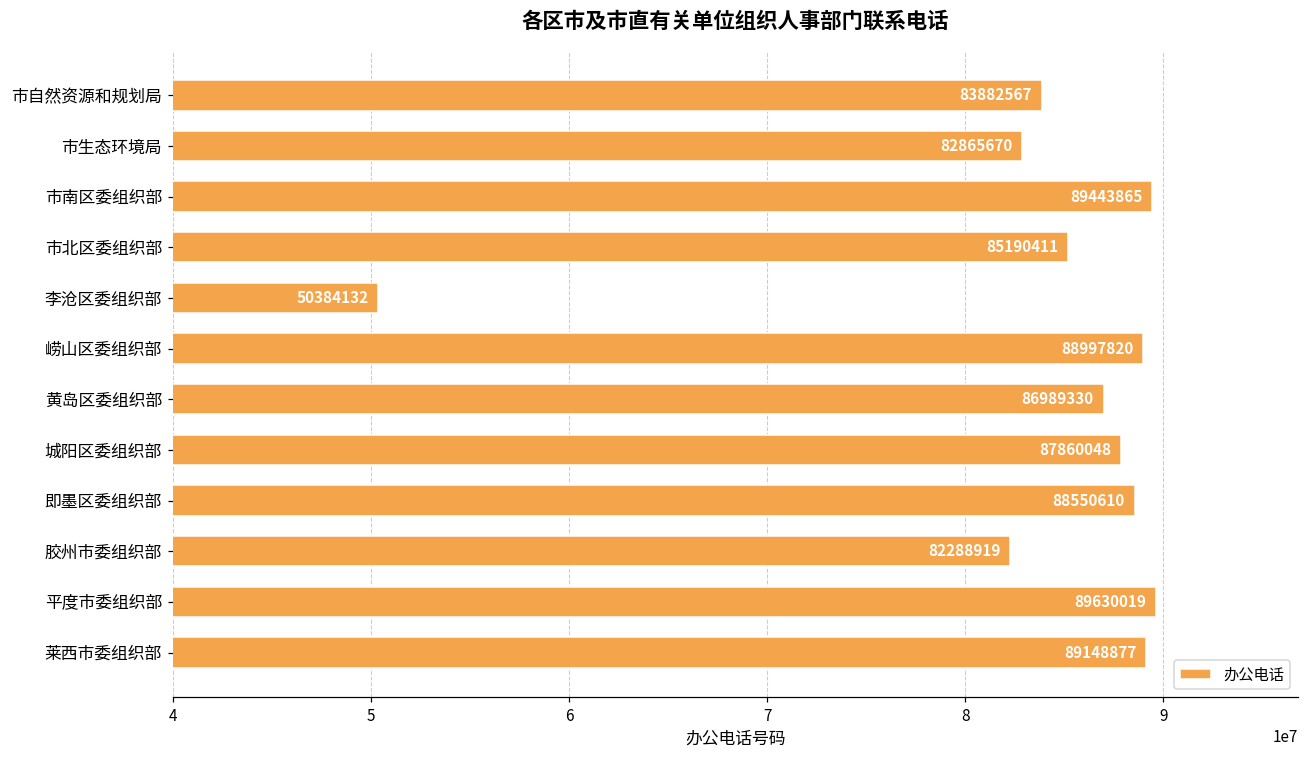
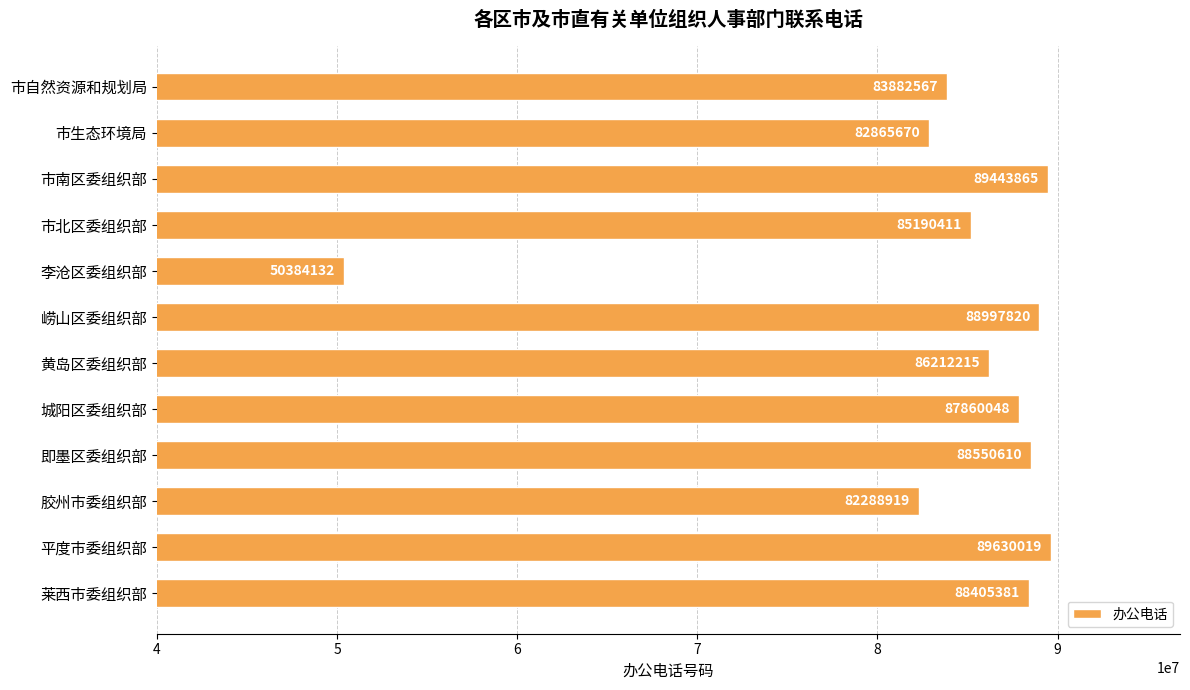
黄岛区委组织部: 86989330 -> 86212215
莱西市委组织部: 89148877 -> 88405381
